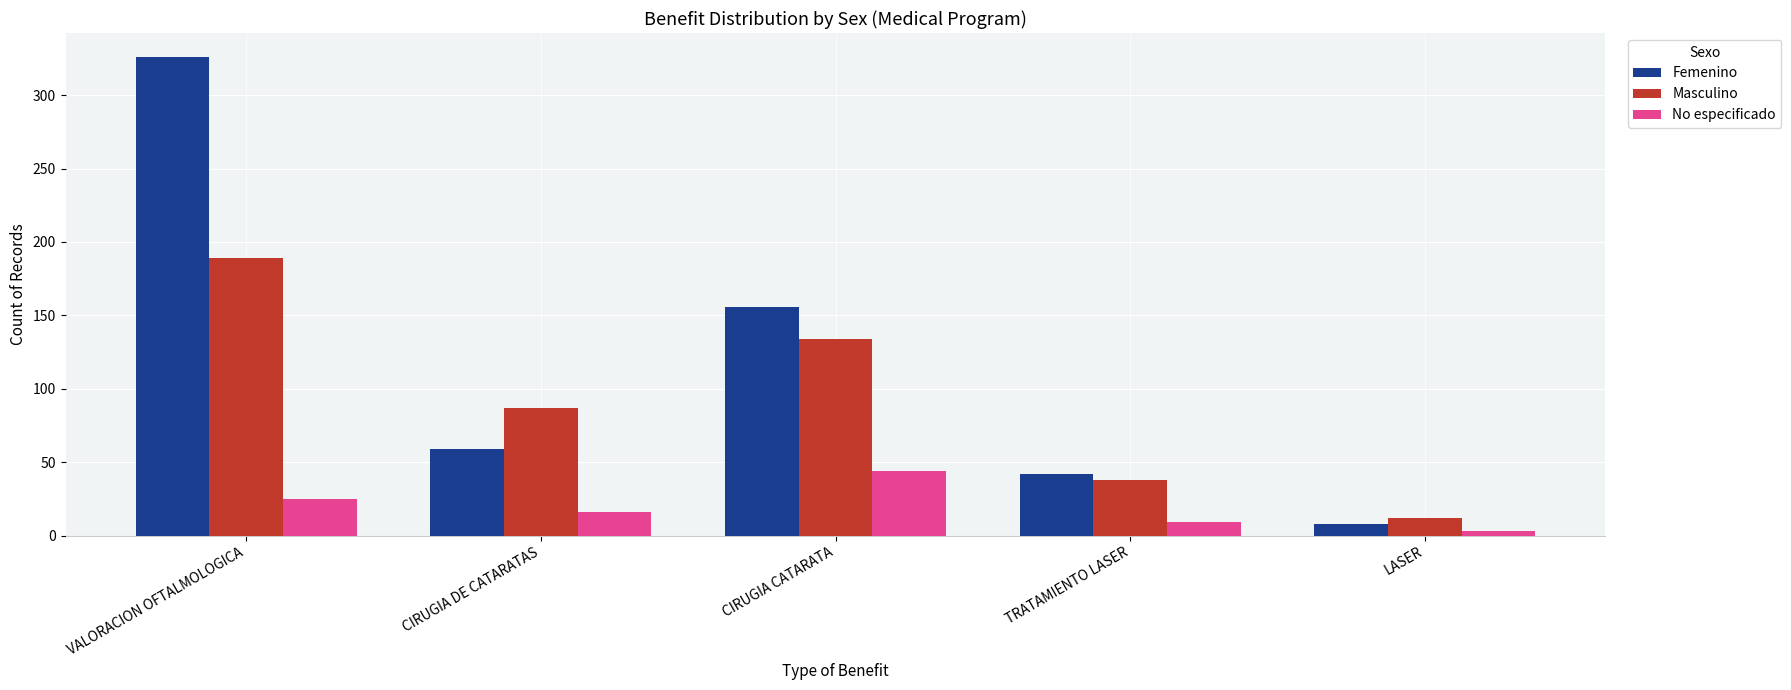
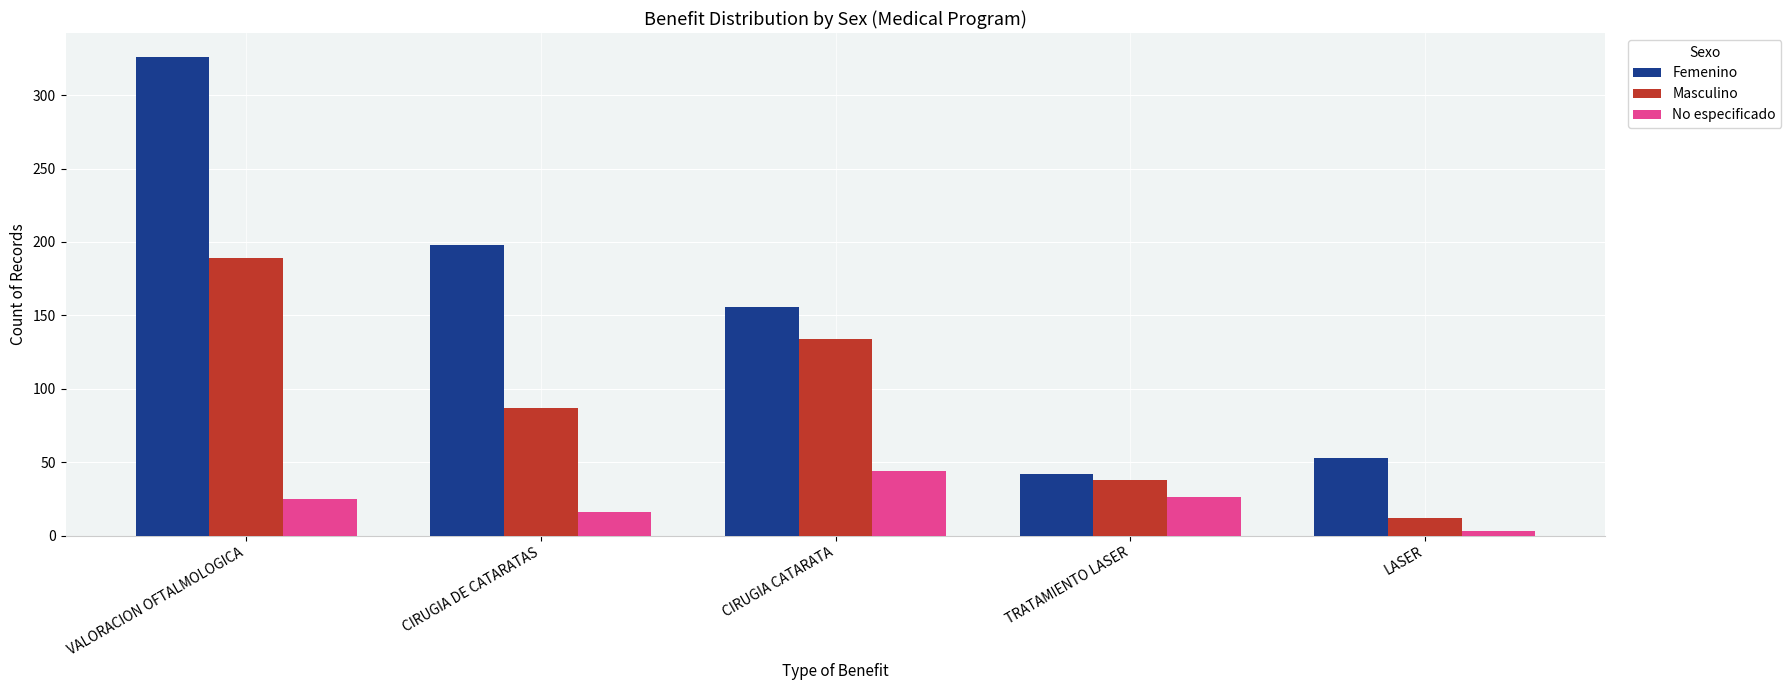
Femenino, CIRUGIA DE CATARATAS: 59 -> 198
No especificado, TRATAMIENTO LASER: 9 -> 26
Femenino, LASER: 8 -> 53
